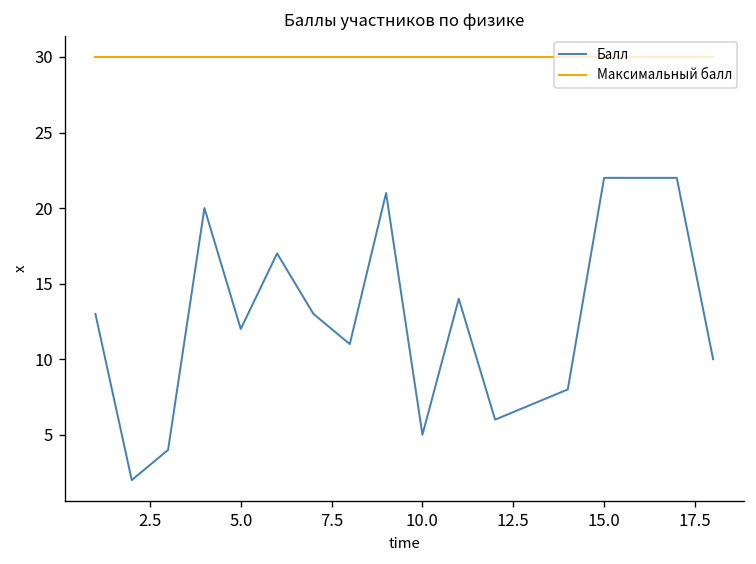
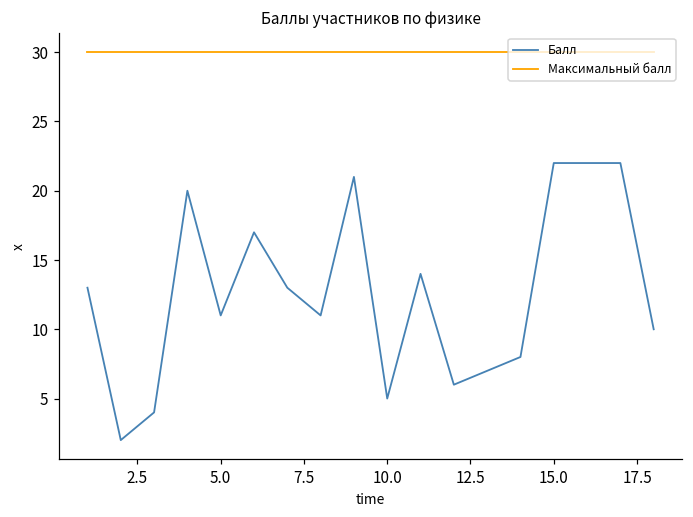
Балл, 5.0: 12 -> 11
